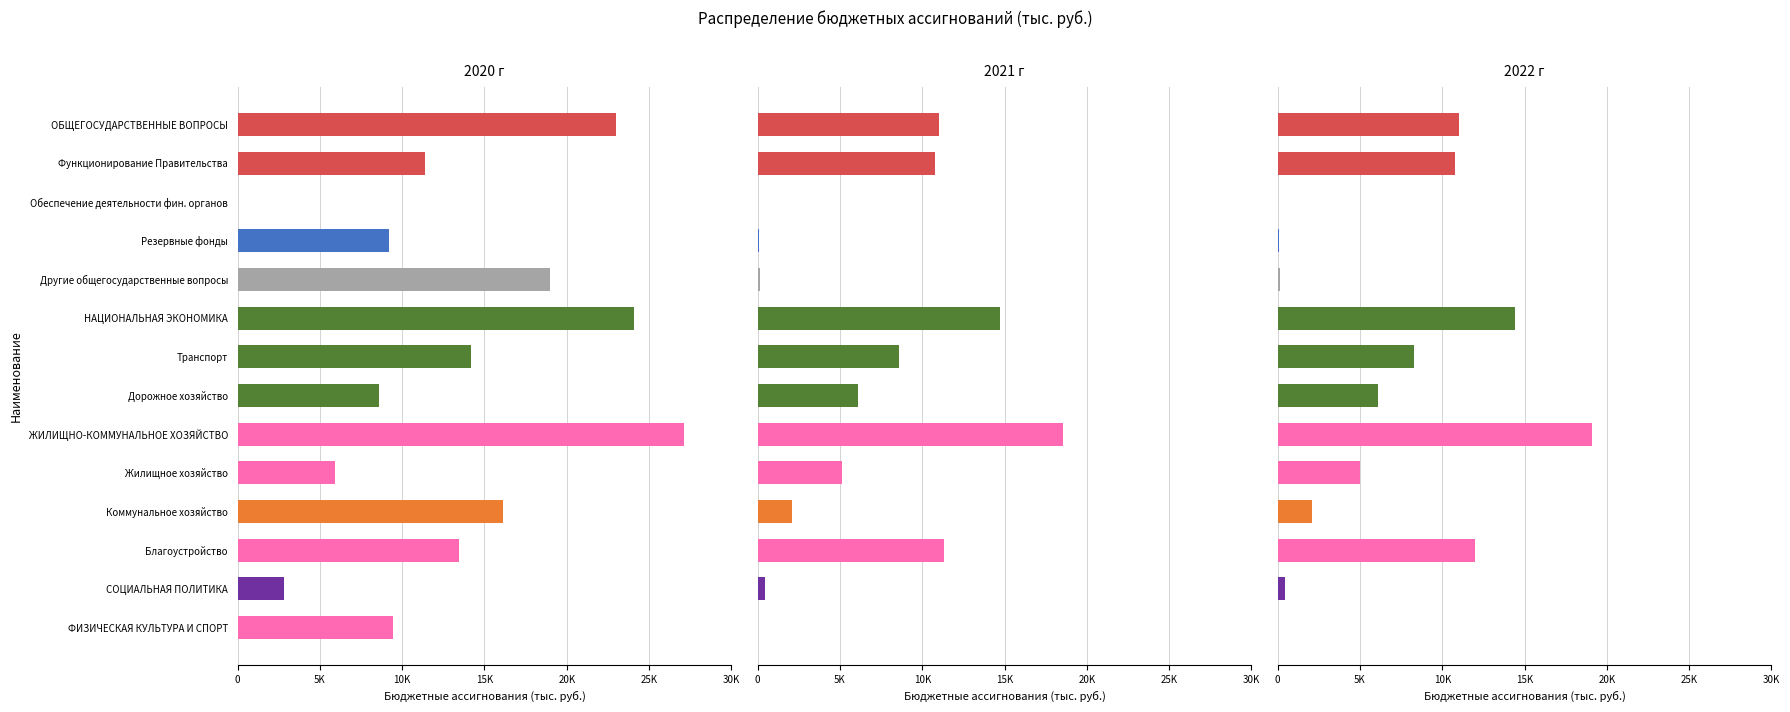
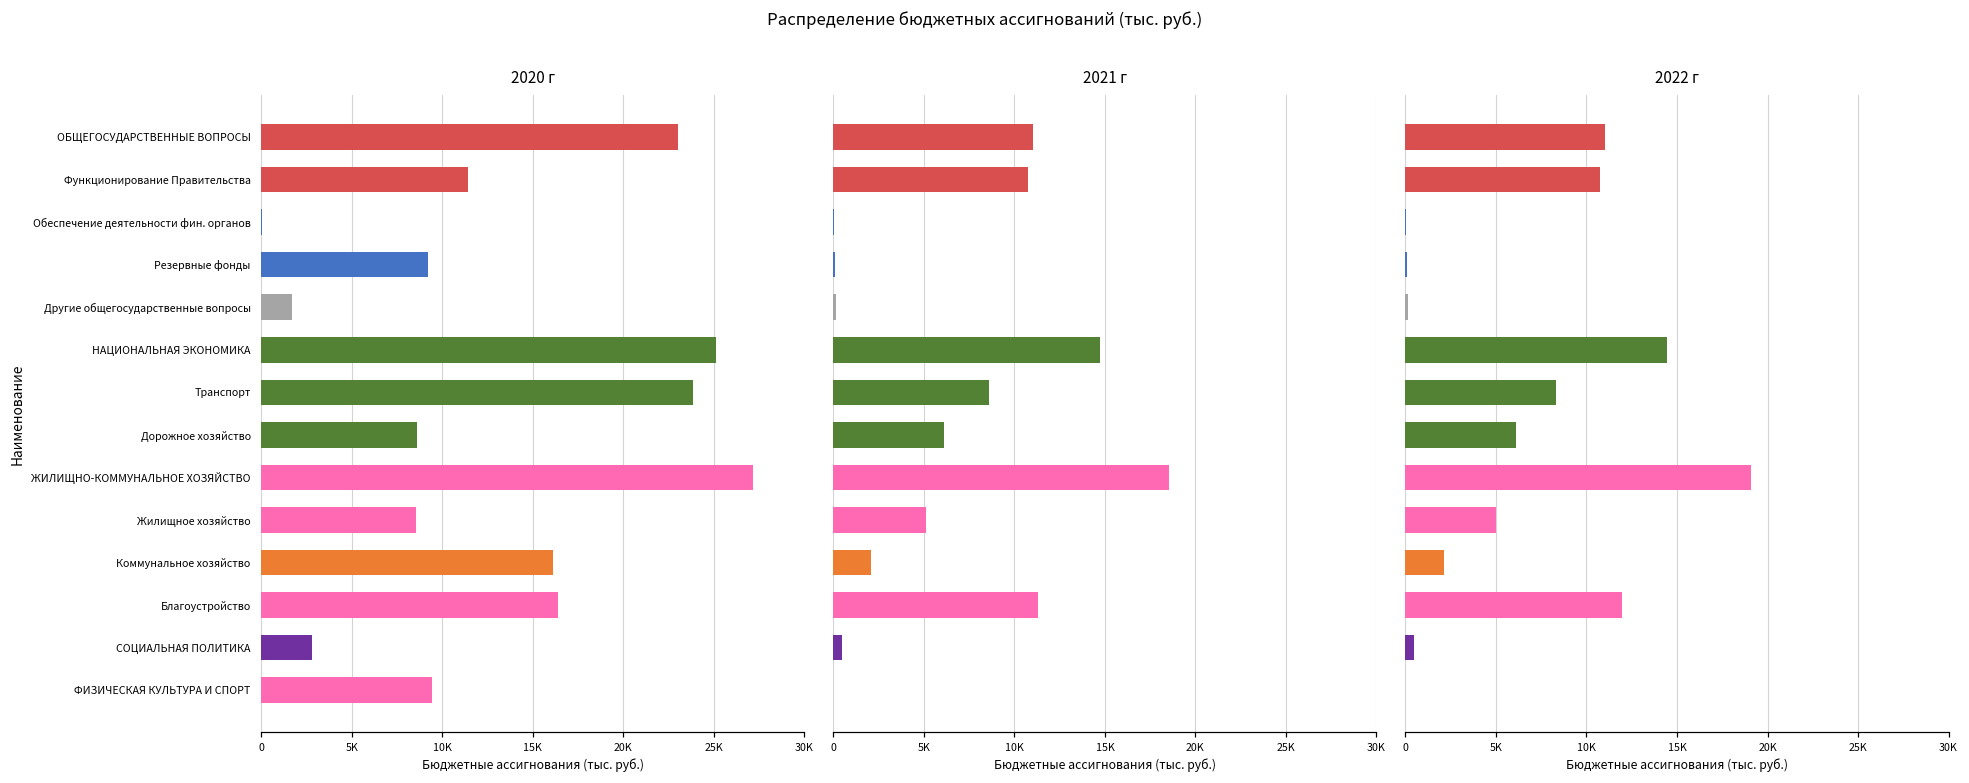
2020 г, Другие общегосударственные вопросы: 19000 -> 1700
2020 г, НАЦИОНАЛЬНАЯ ЭКОНОМИКА: 24100 -> 25100
2020 г, Транспорт: 14200 -> 23800
2020 г, Жилищное хозяйство: 5900 -> 8600
2020 г, Благоустройство: 13500 -> 16400
